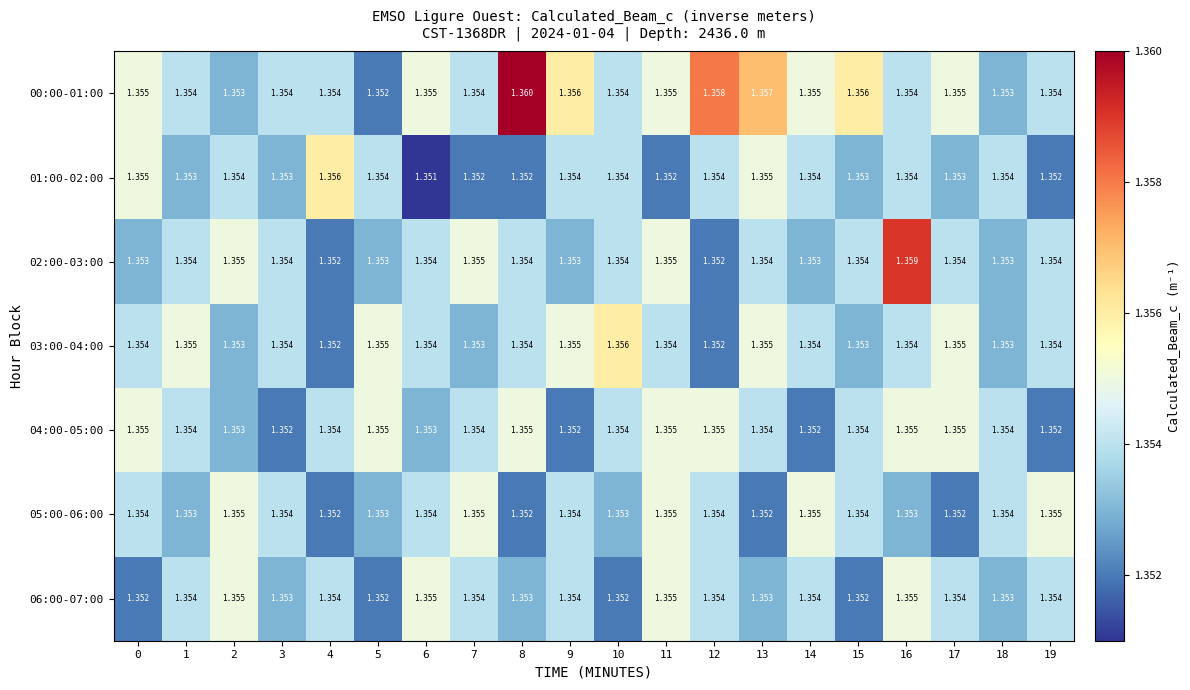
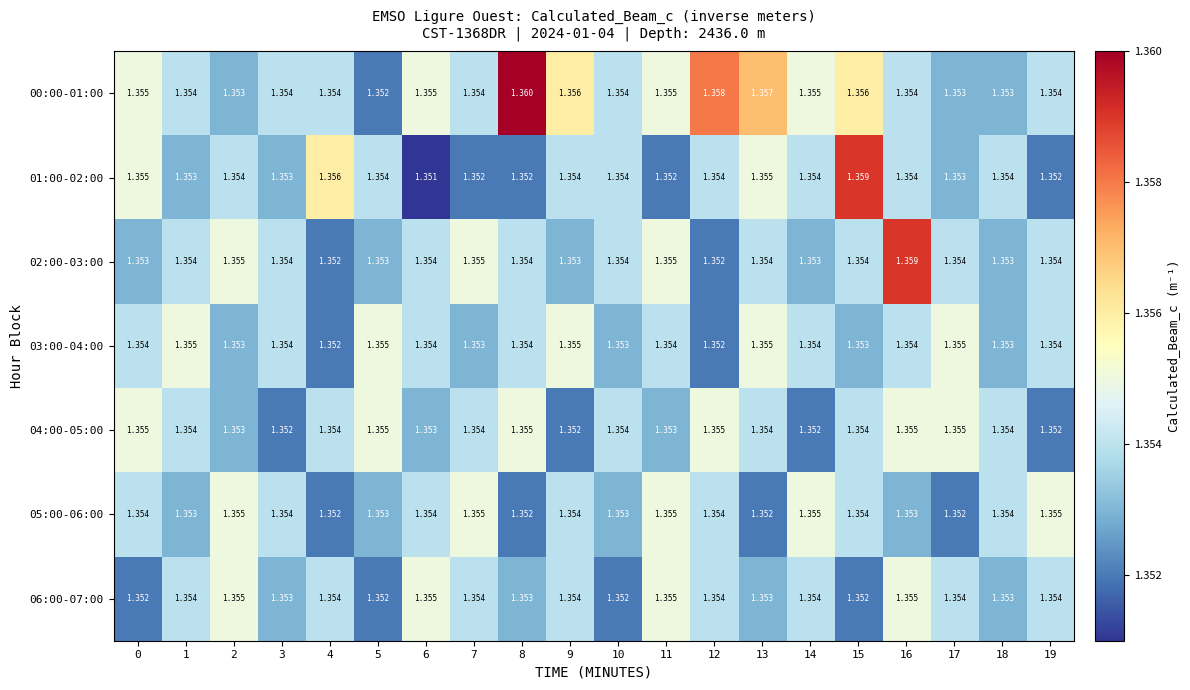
00:00-01:00, 17: 1.355 -> 1.353
01:00-02:00, 15: 1.353 -> 1.359
03:00-04:00, 10: 1.356 -> 1.353
04:00-05:00, 11: 1.355 -> 1.353
